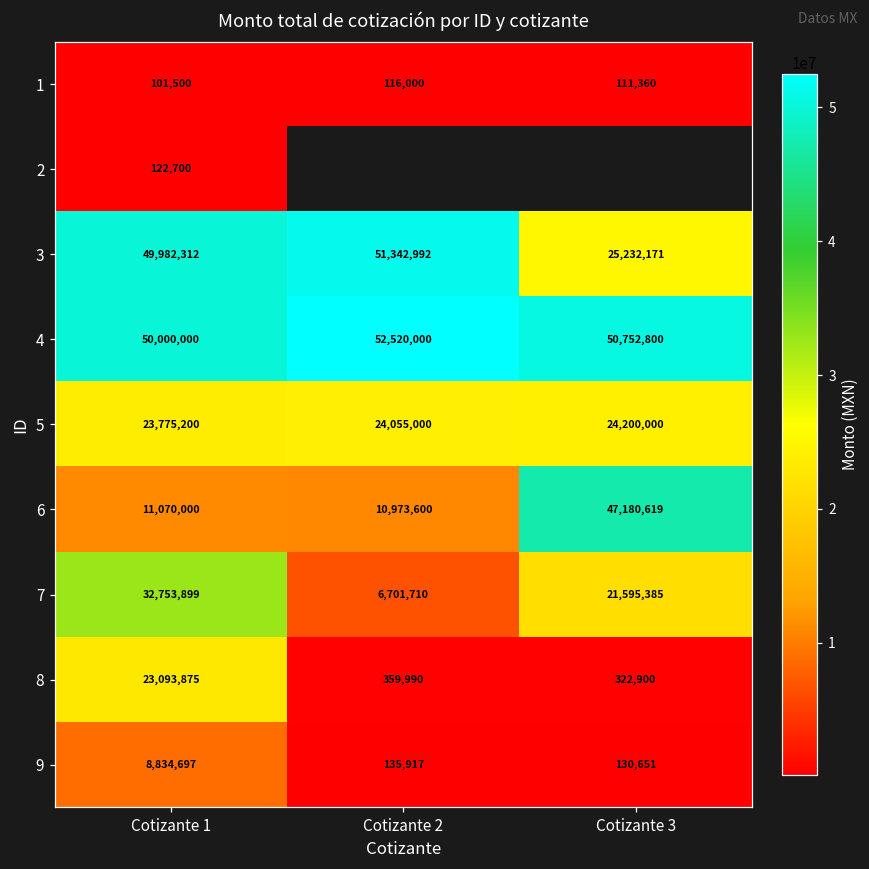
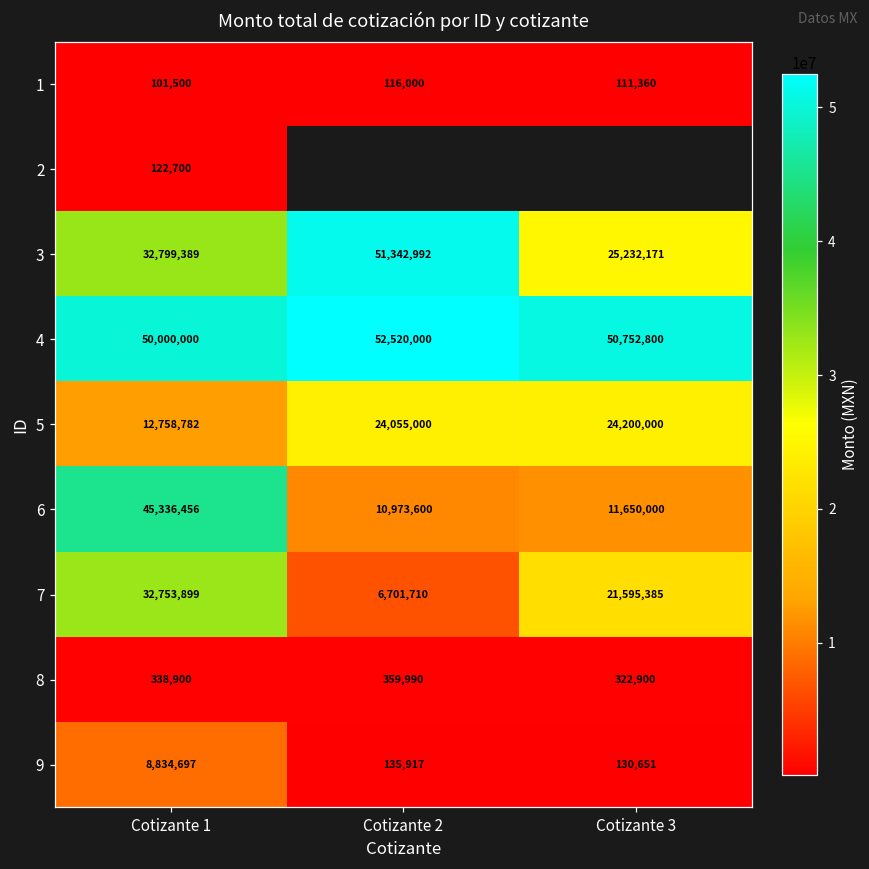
3, Cotizante 1: 49,982,312 -> 32,799,389
5, Cotizante 1: 23,775,200 -> 12,758,782
6, Cotizante 1: 11,070,000 -> 45,336,456
6, Cotizante 3: 47,180,619 -> 11,650,000
8, Cotizante 1: 23,093,875 -> 338,900
